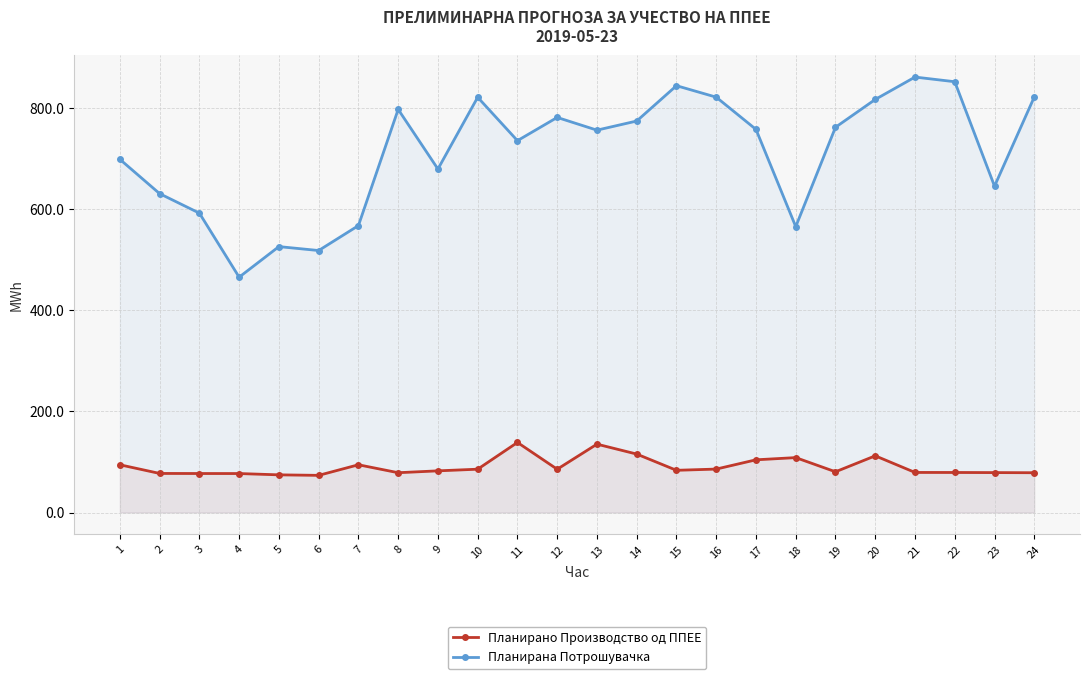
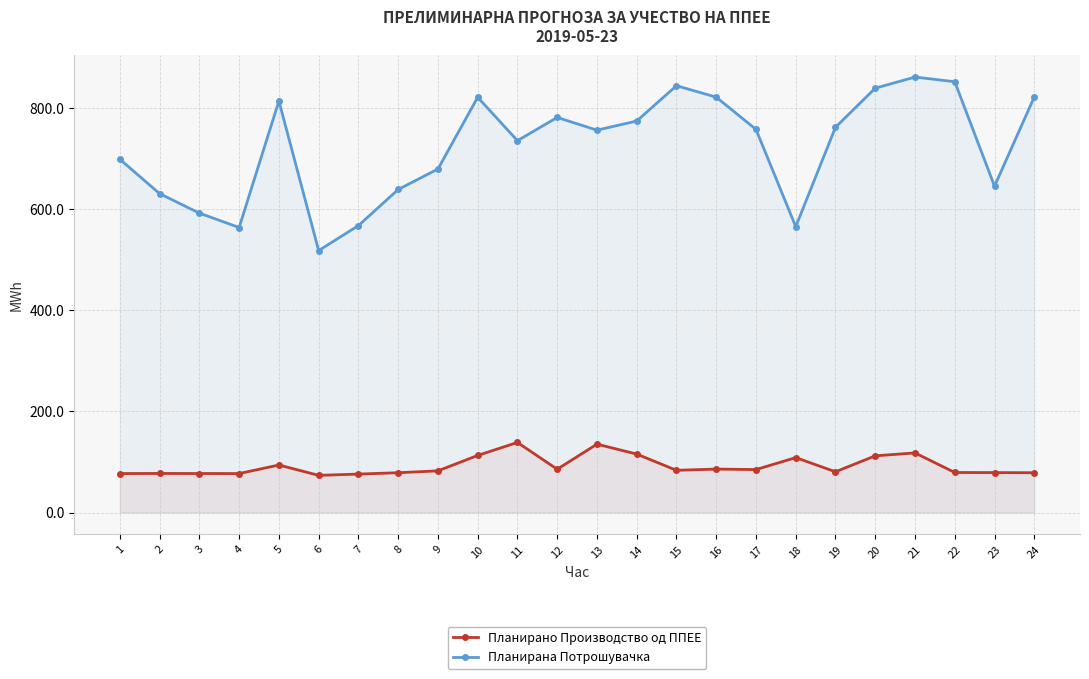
Планирано Производство од ППЕЕ, 1: 90 -> 80
Планирана Потрошувачка, 4: 470 -> 560
Планирано Производство од ППЕЕ, 5: 70 -> 90
Планирана Потрошувачка, 5: 530 -> 810
Планирано Производство од ППЕЕ, 7: 90 -> 80
Планирана Потрошувачка, 8: 800 -> 640
Планирано Производство од ППЕЕ, 10: 90 -> 110
Планирано Производство од ППЕЕ, 17: 100 -> 80
Планирана Потрошувачка, 20: 820 -> 840
Планирано Производство од ППЕЕ, 21: 80 -> 120
